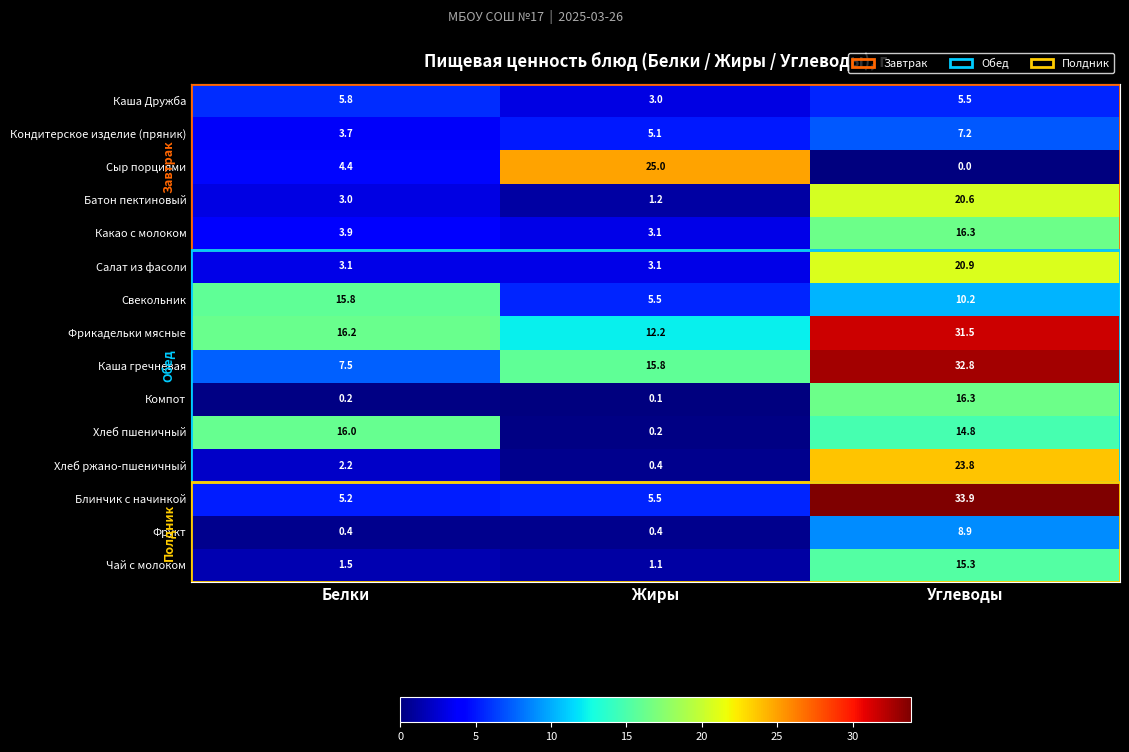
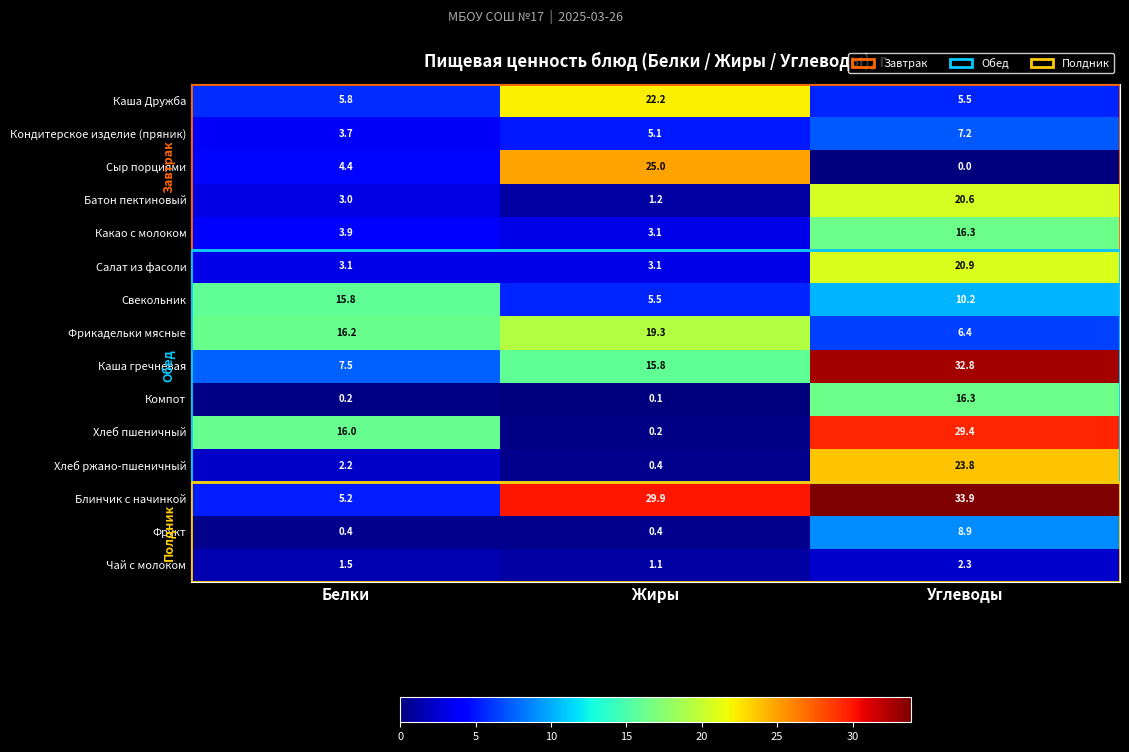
Каша Дружба, Жиры: 3.0 -> 22.2
Фрикадельки мясные, Жиры: 12.2 -> 19.3
Фрикадельки мясные, Углеводы: 31.5 -> 6.4
Хлеб пшеничный, Углеводы: 14.8 -> 29.4
Блинчик с начинкой, Жиры: 5.5 -> 29.9
Чай с молоком, Углеводы: 15.3 -> 2.3
